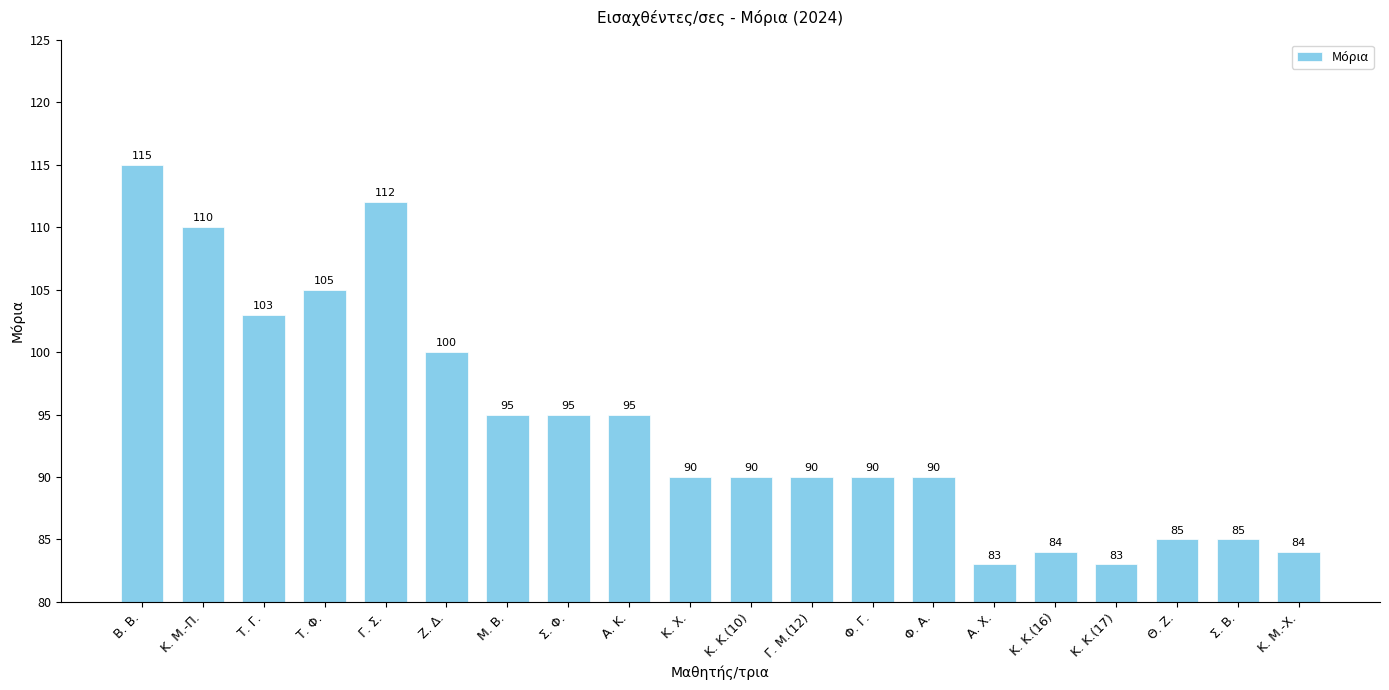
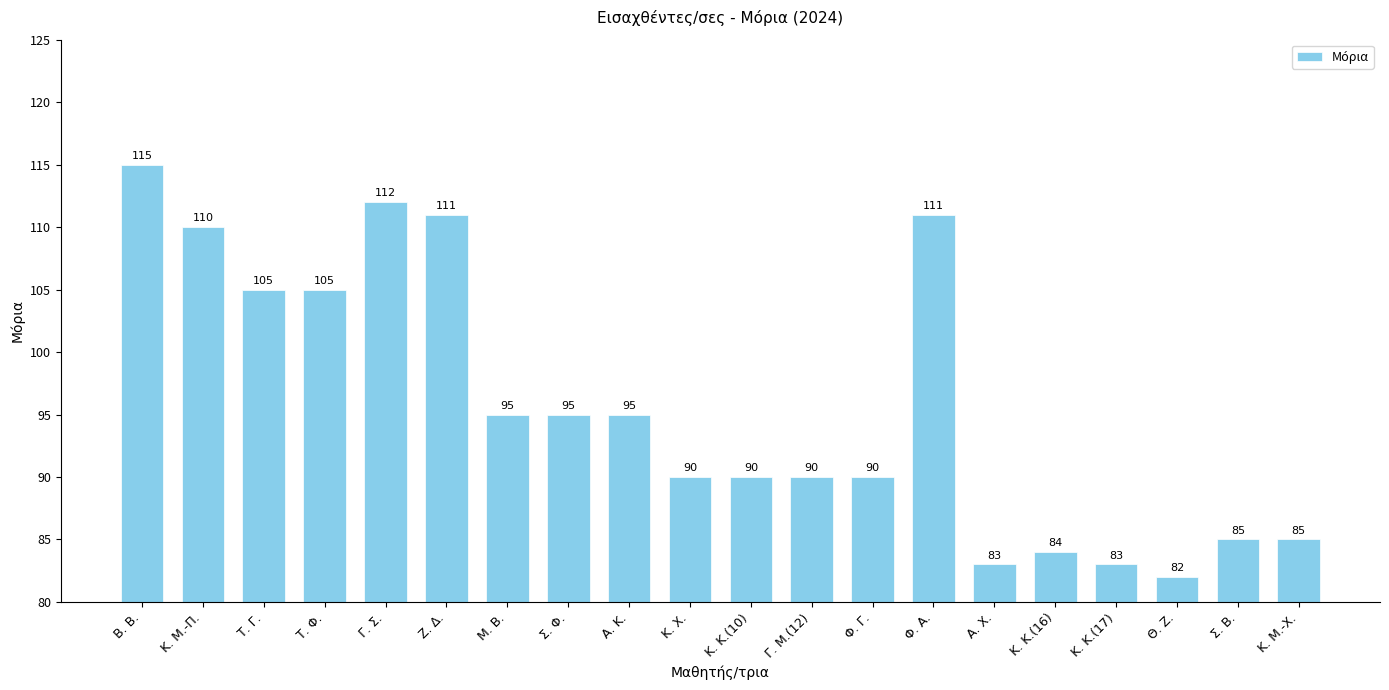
Τ. Γ.: 103 -> 105
Ζ. Δ.: 100 -> 111
Φ. Α.: 90 -> 111
Θ. Ζ.: 85 -> 82
Κ. Μ.-Χ.: 84 -> 85
